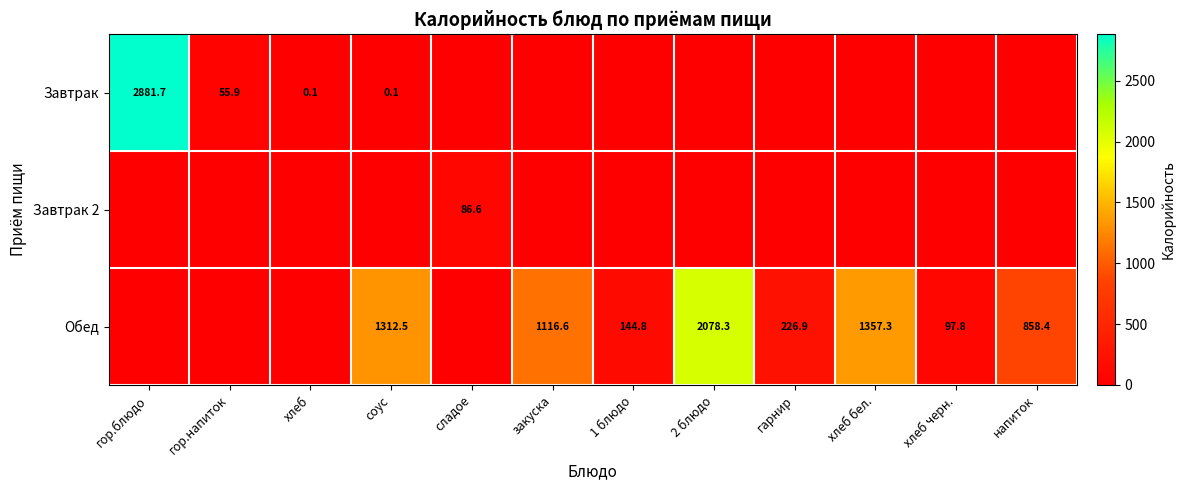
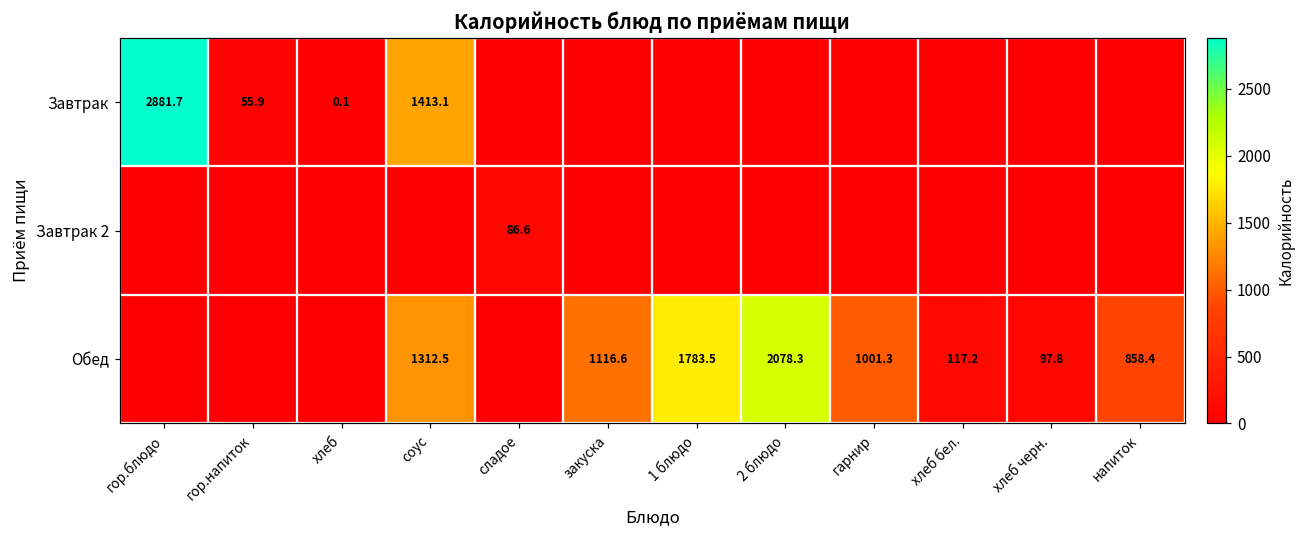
Завтрак, соус: 0.1 -> 1413.1
Обед, 1 блюдо: 144.8 -> 1783.5
Обед, гарнир: 226.9 -> 1001.3
Обед, хлеб бел.: 1357.3 -> 117.2
